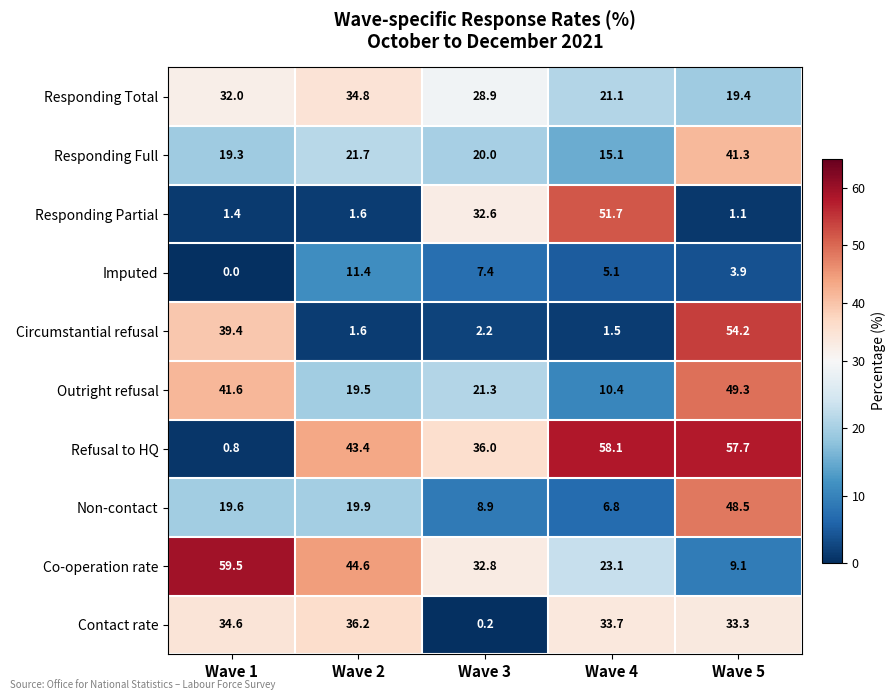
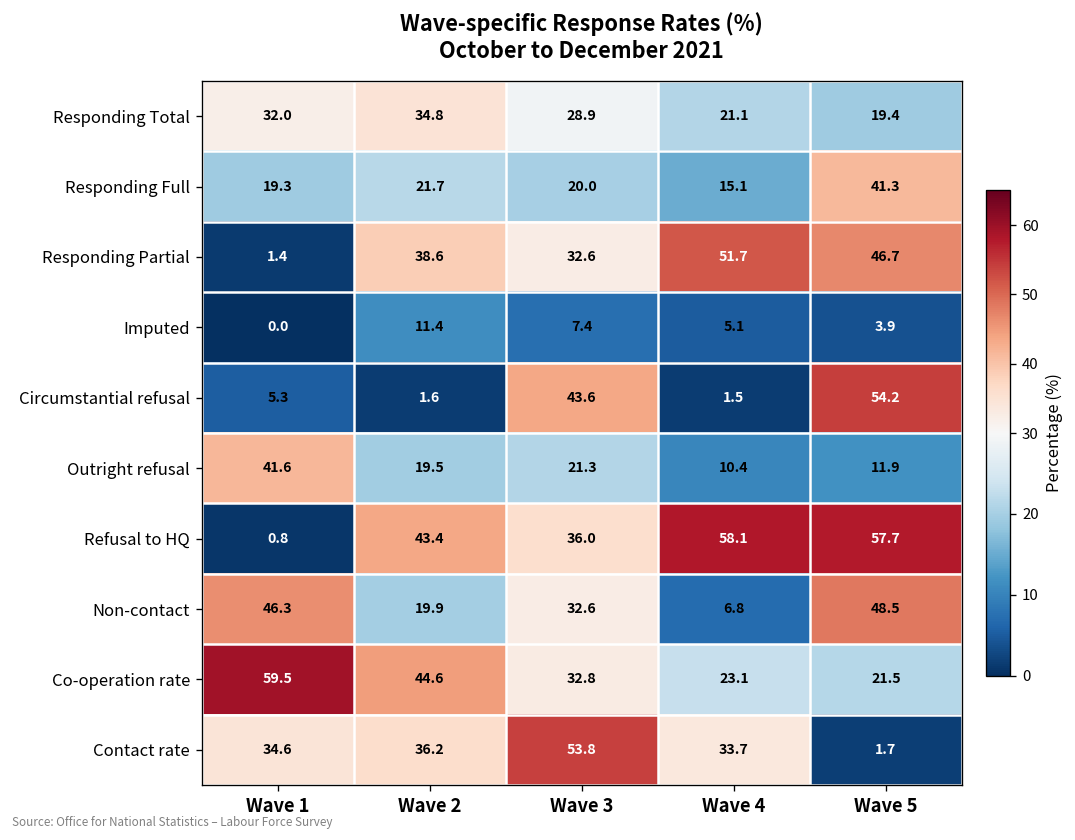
Responding Partial, Wave 2: 1.6 -> 38.6
Responding Partial, Wave 5: 1.1 -> 46.7
Circumstantial refusal, Wave 1: 39.4 -> 5.3
Circumstantial refusal, Wave 3: 2.2 -> 43.6
Outright refusal, Wave 5: 49.3 -> 11.9
Non-contact, Wave 1: 19.6 -> 46.3
Non-contact, Wave 3: 8.9 -> 32.6
Co-operation rate, Wave 5: 9.1 -> 21.5
Contact rate, Wave 3: 0.2 -> 53.8
Contact rate, Wave 5: 33.3 -> 1.7
